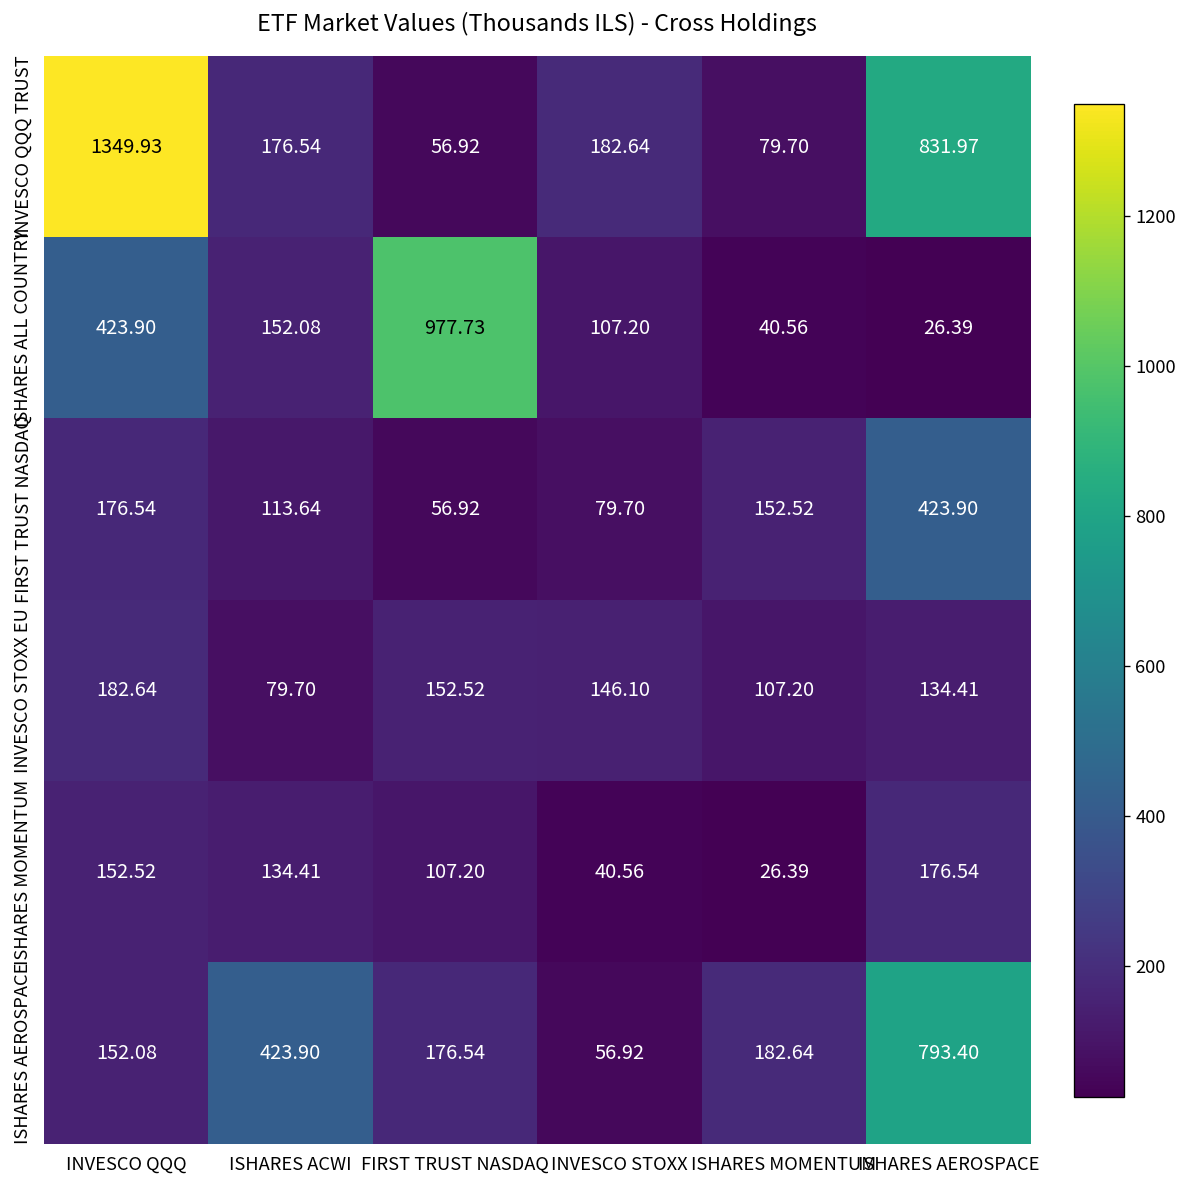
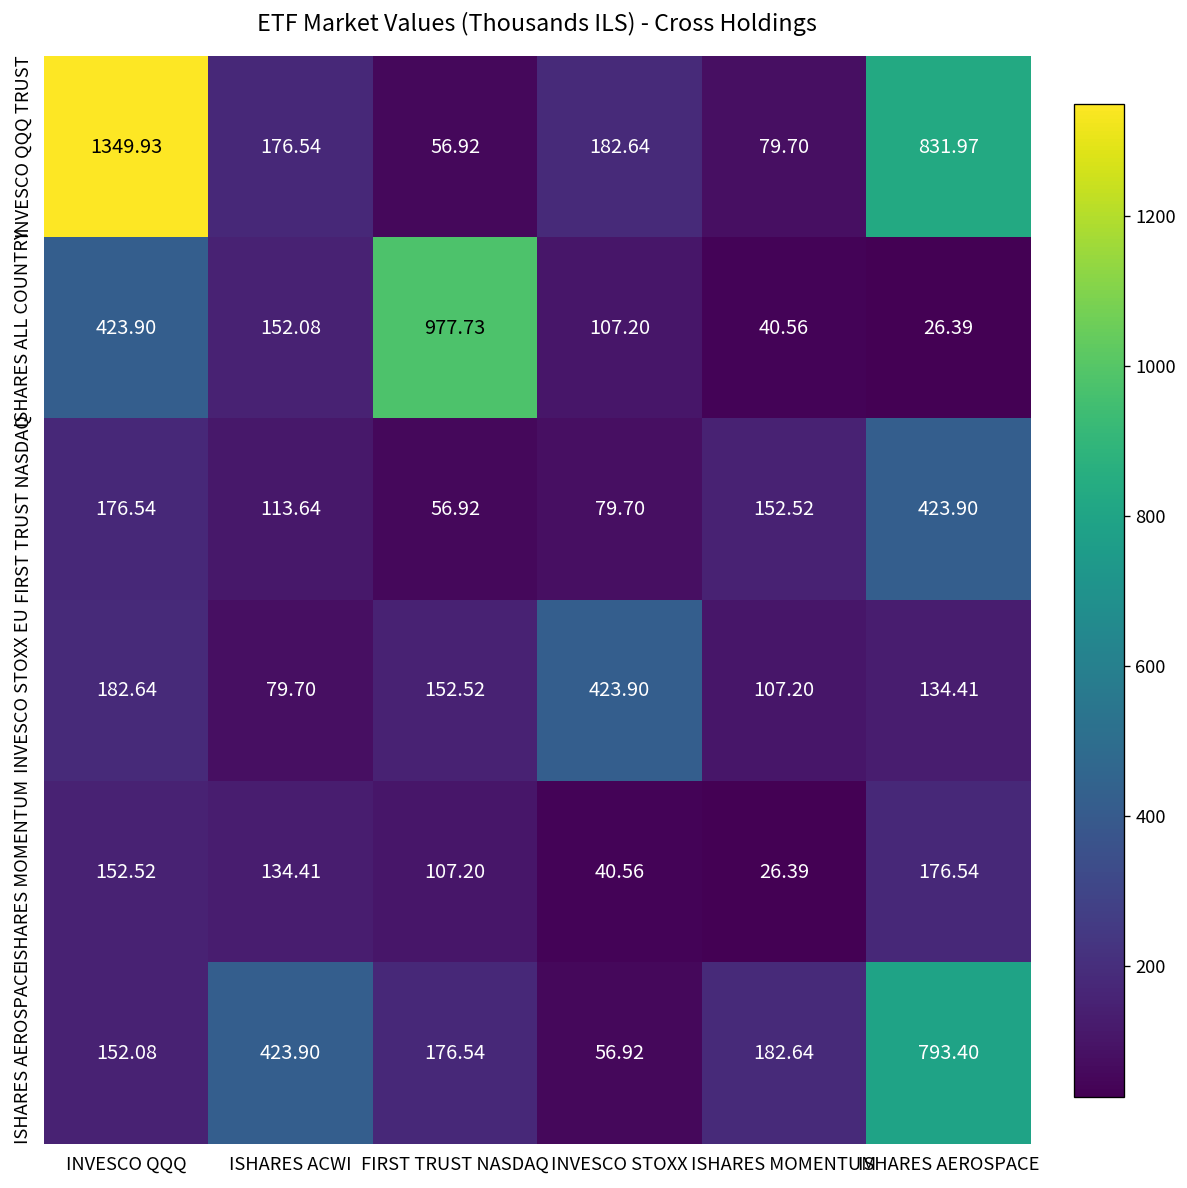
INVESCO STOXX EU, INVESCO STOXX: 146.10 -> 423.90
